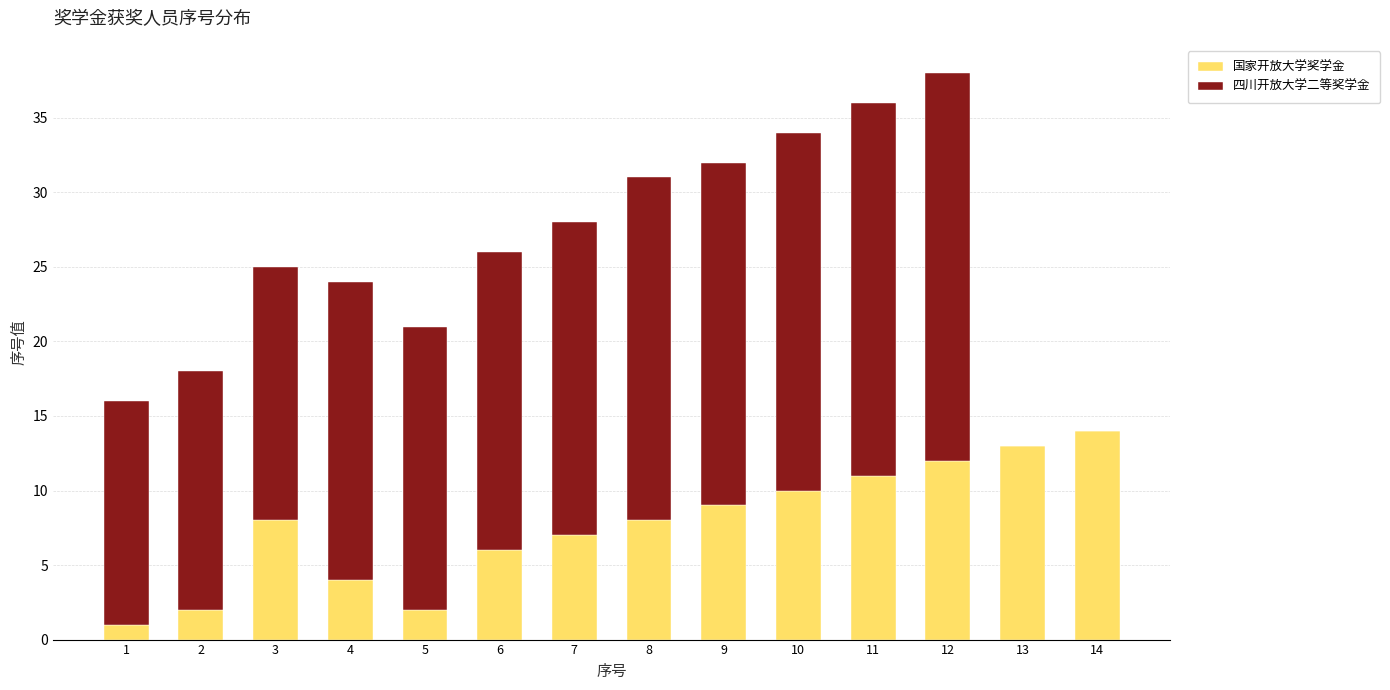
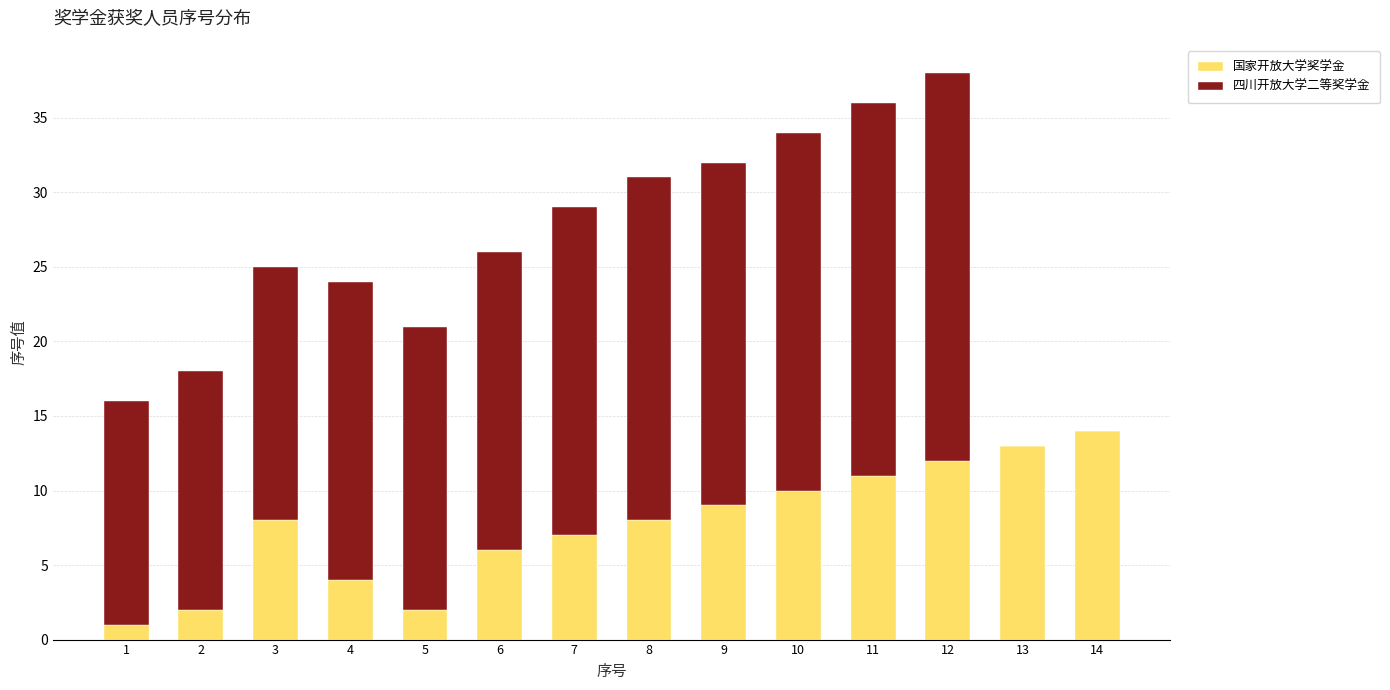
四川开放大学二等奖学金, 7: 21 -> 22
